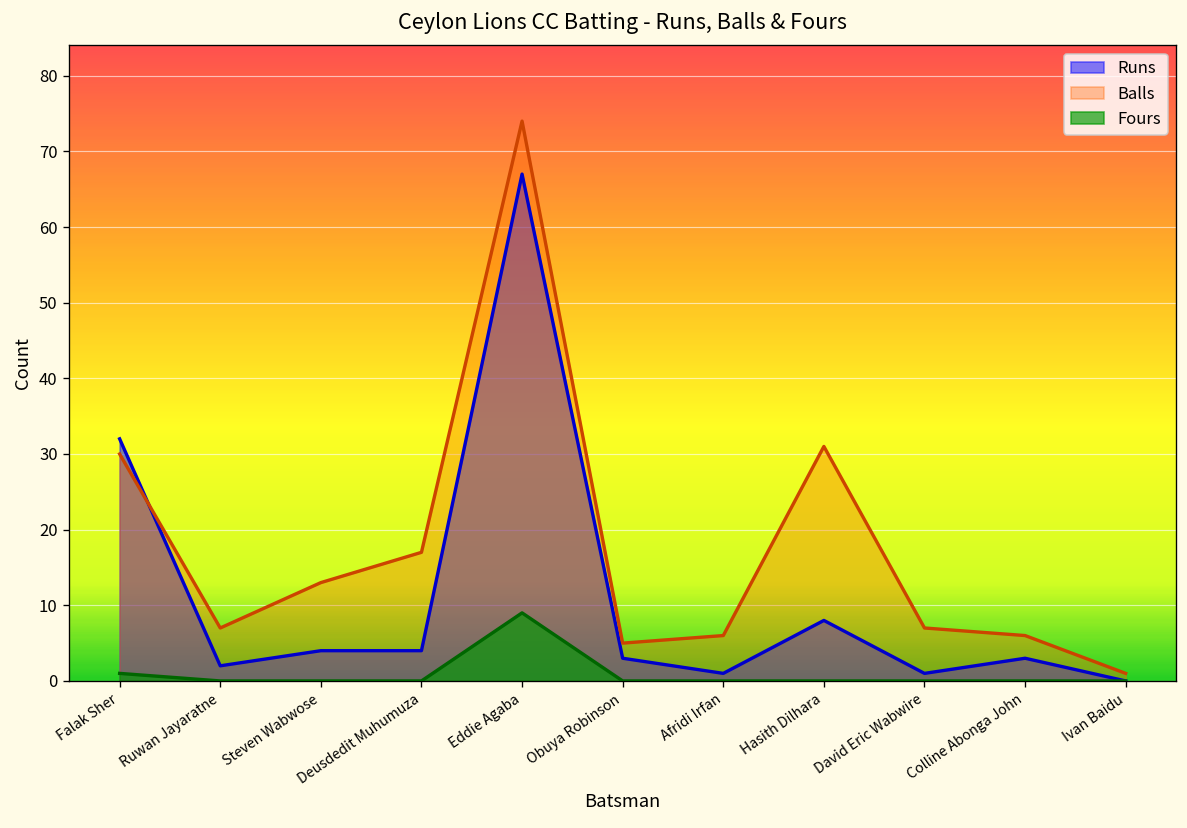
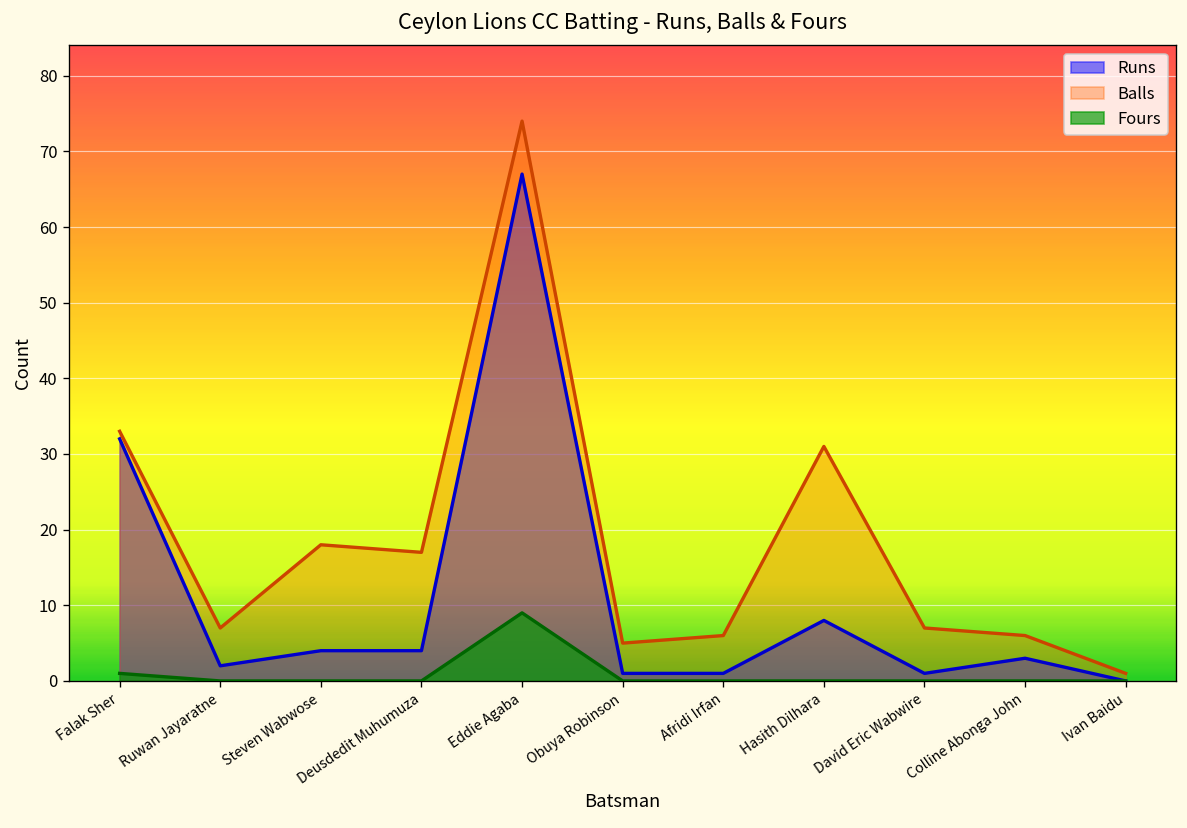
Balls, Falak Sher: 30 -> 33
Balls, Steven Wabwose: 13 -> 18
Runs, Obuya Robinson: 3 -> 1
